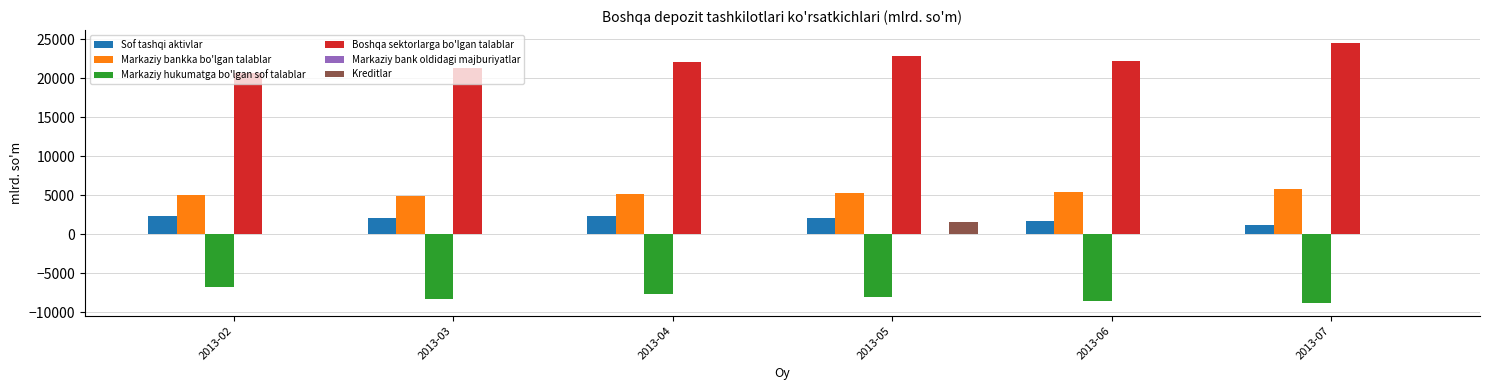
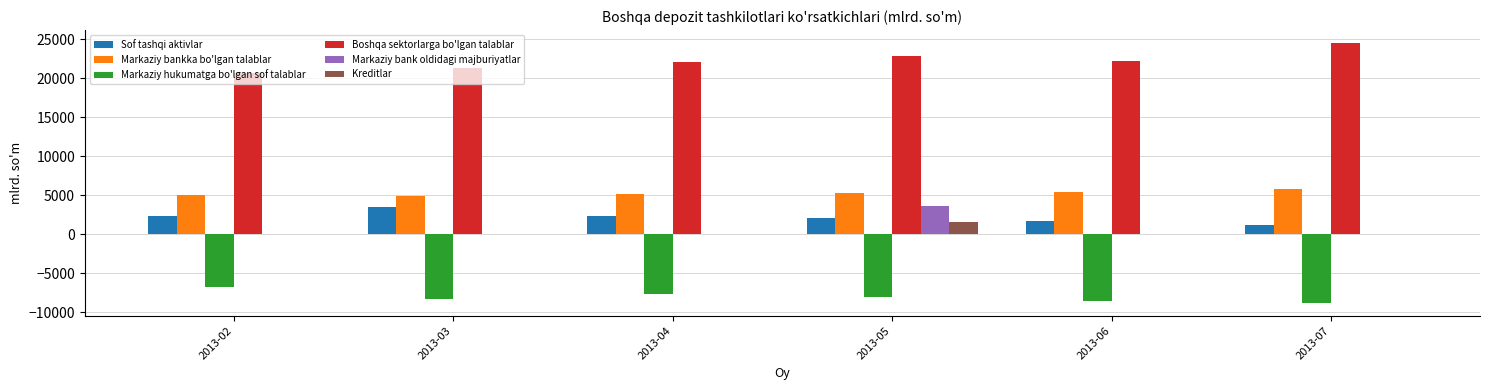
Sof tashqi aktivlar, 2013-03: 2000 -> 3000
Markaziy bank oldidagi majburiyatlar, 2013-05: 0 -> 4000
